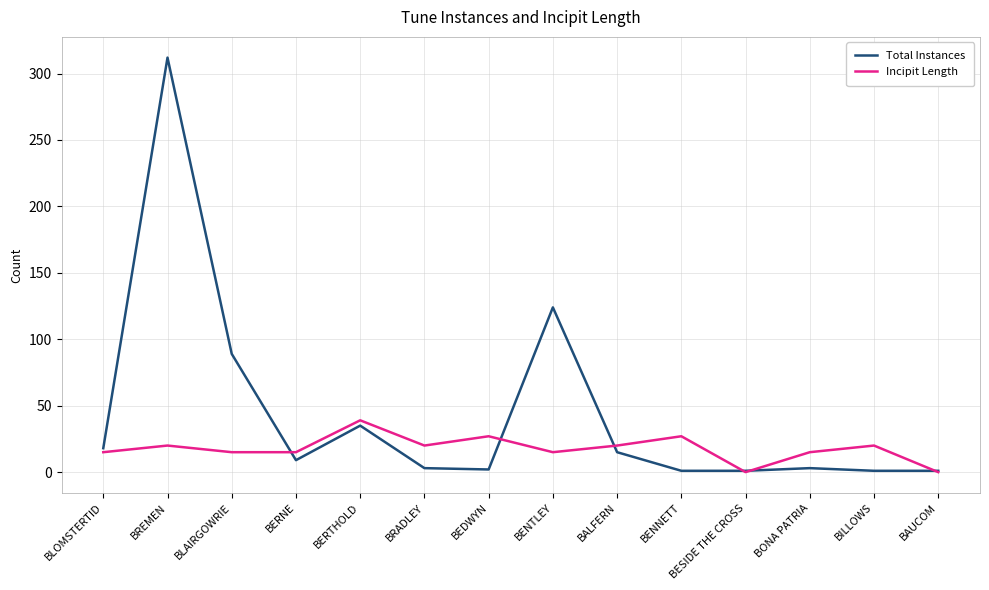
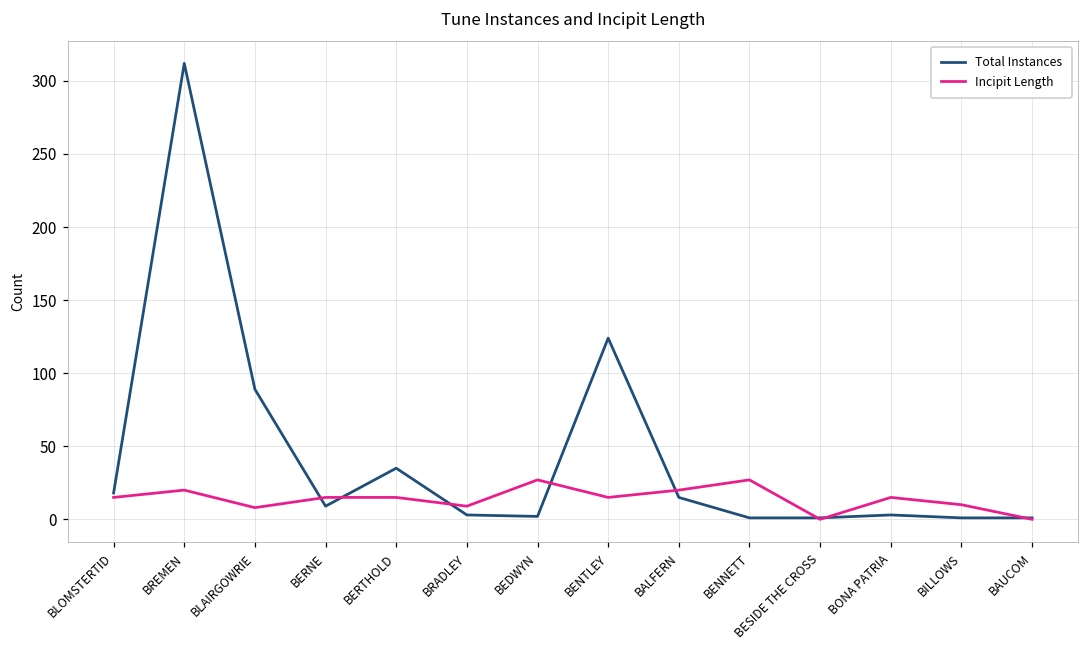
Incipit Length, BLAIRGOWRIE: 15 -> 8
Incipit Length, BERTHOLD: 39 -> 15
Incipit Length, BRADLEY: 20 -> 9
Incipit Length, BILLOWS: 20 -> 10
